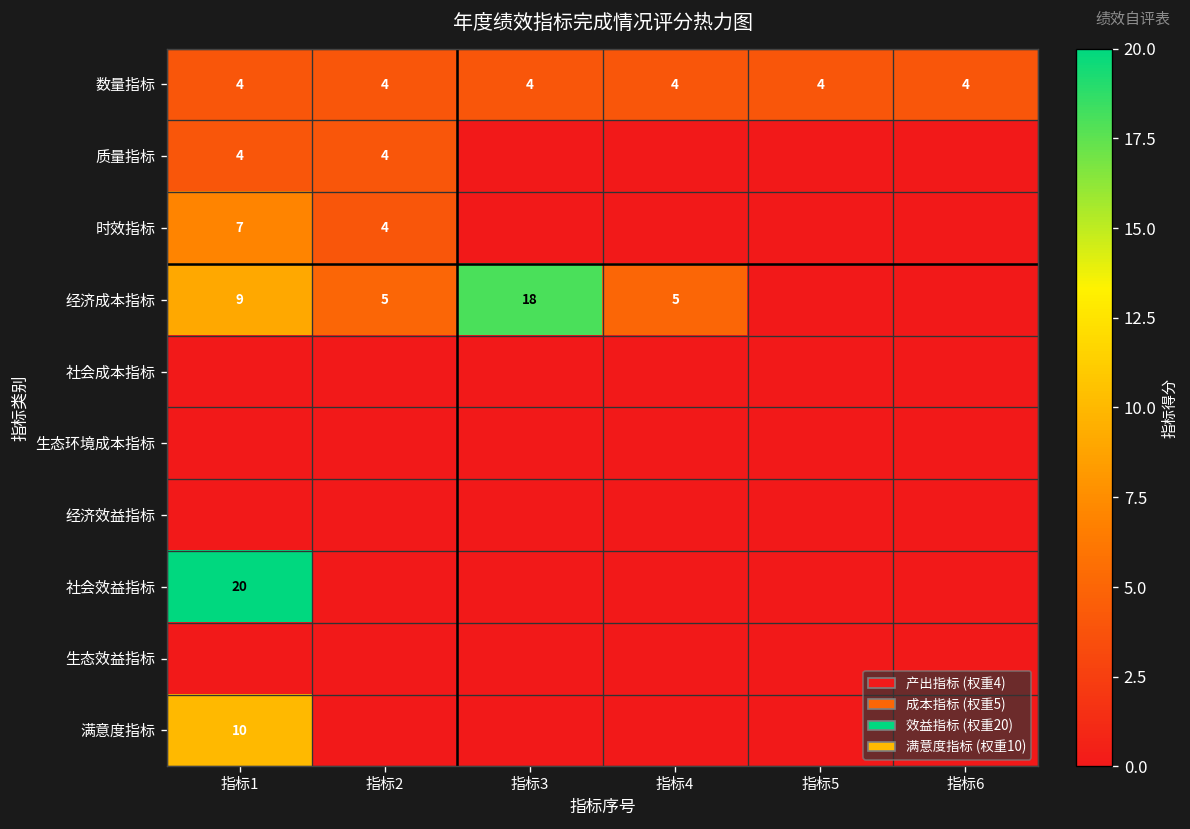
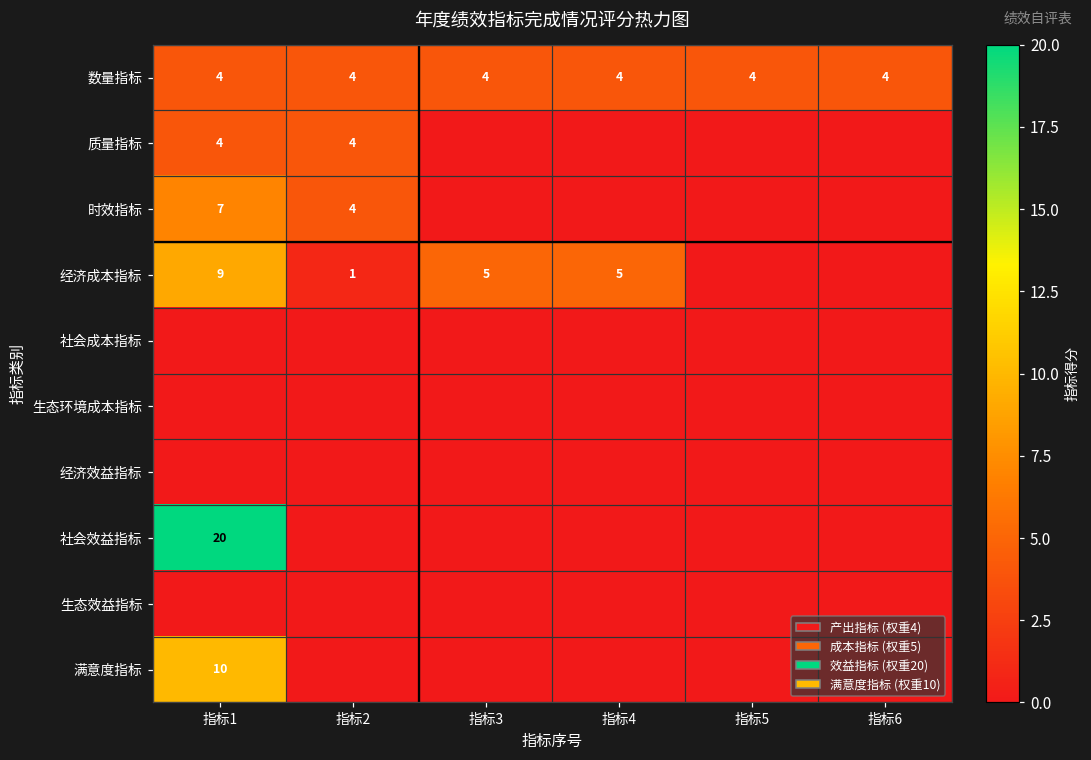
经济成本指标, 指标2: 5 -> 1
经济成本指标, 指标3: 18 -> 5
